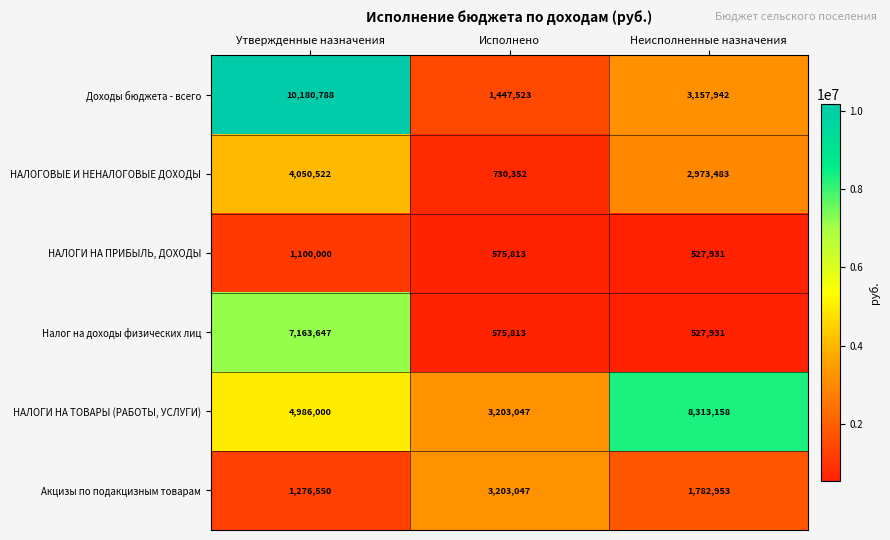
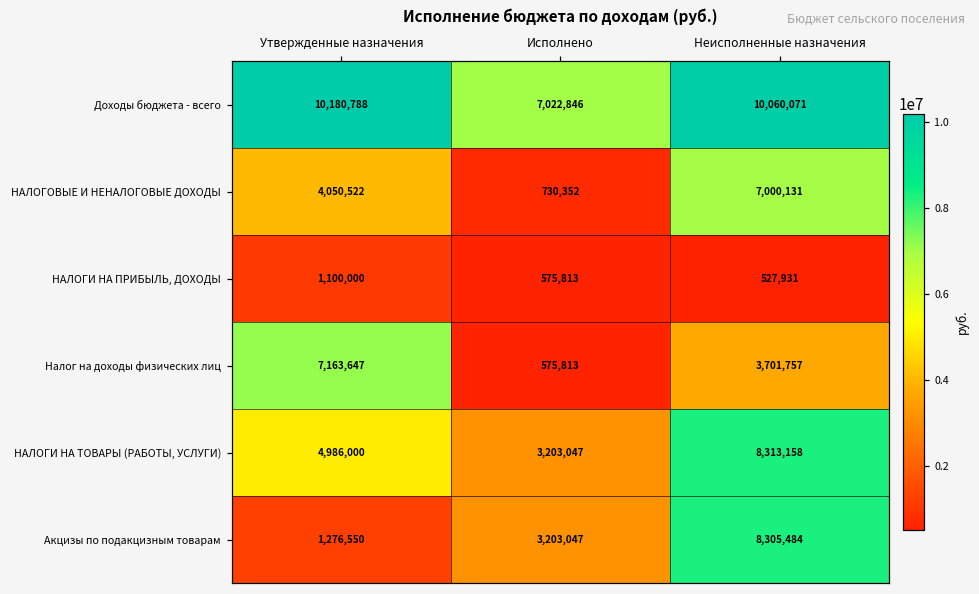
Доходы бюджета - всего, Исполнено: 1,447,523 -> 7,022,846
Доходы бюджета - всего, Неисполненные назначения: 3,157,942 -> 10,060,071
НАЛОГОВЫЕ И НЕНАЛОГОВЫЕ ДОХОДЫ, Неисполненные назначения: 2,973,483 -> 7,000,131
Налог на доходы физических лиц, Неисполненные назначения: 527,931 -> 3,701,757
Акцизы по подакцизным товарам, Неисполненные назначения: 1,782,953 -> 8,305,484
